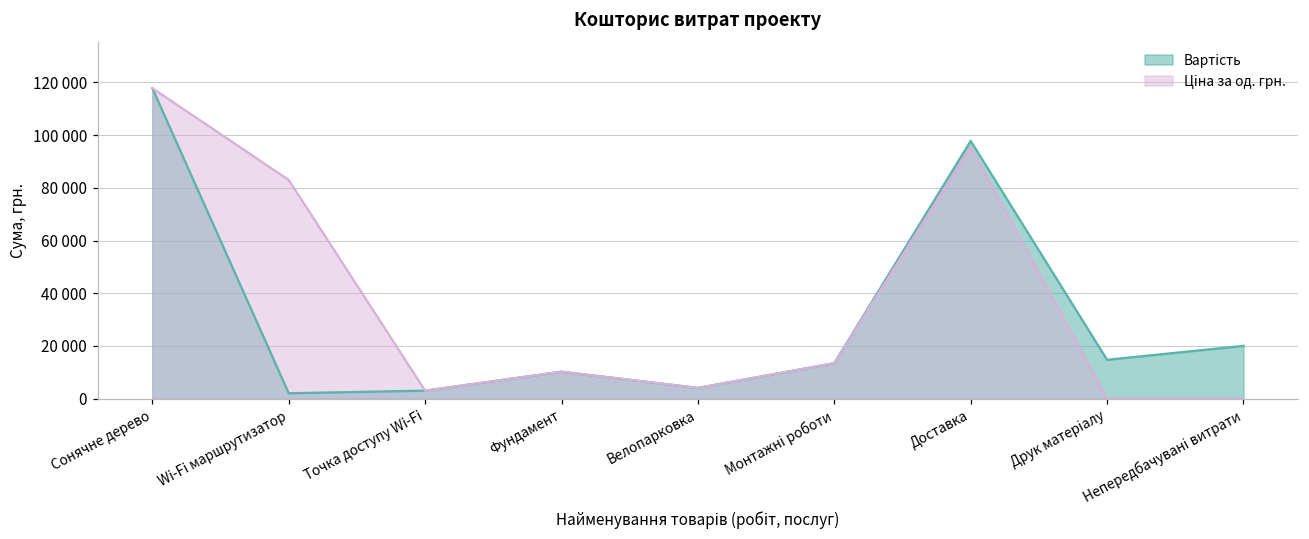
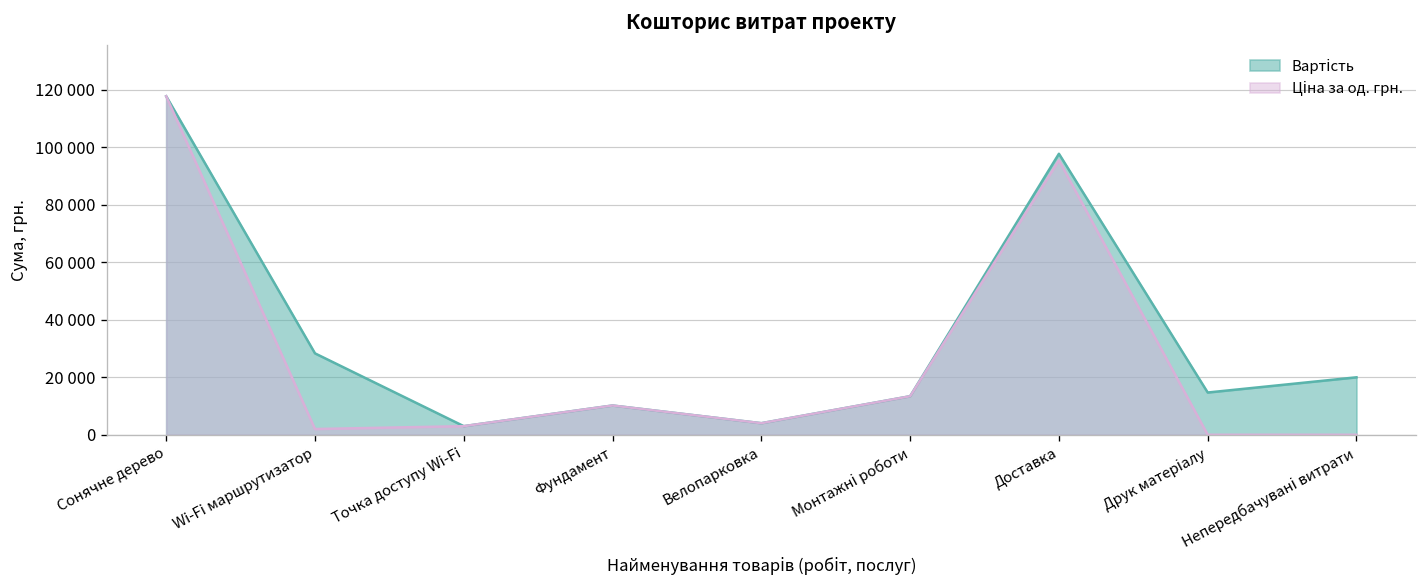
Вартість, Wi-Fi маршрутизатор: 2000 -> 28000
Ціна за од. грн., Wi-Fi маршрутизатор: 83000 -> 2000
